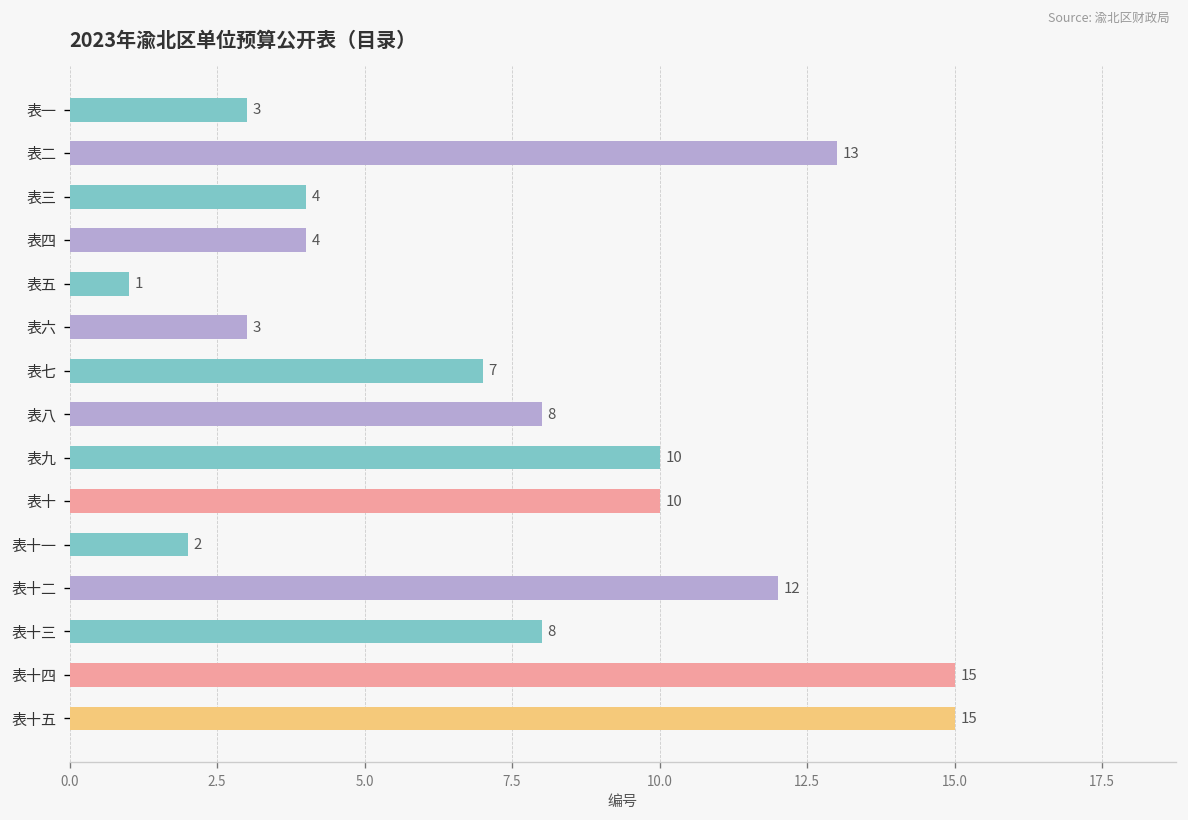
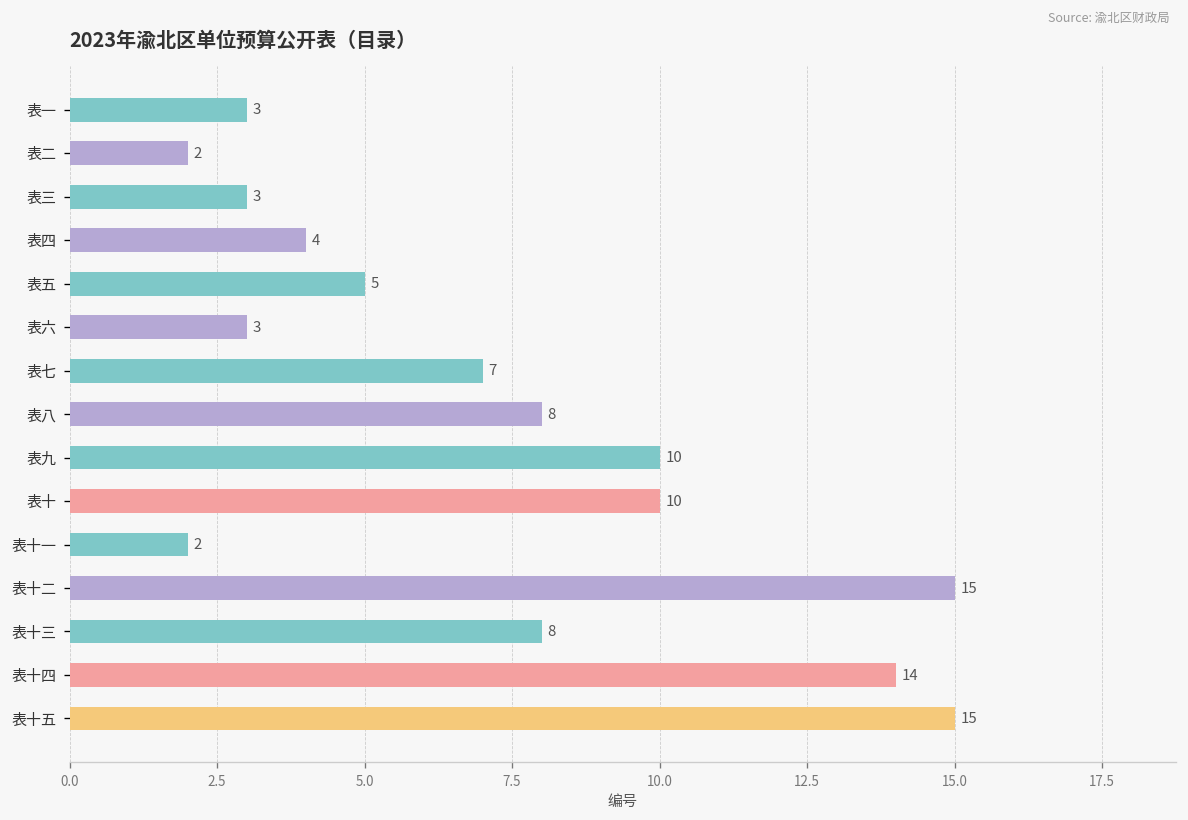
表二: 13 -> 2
表三: 4 -> 3
表五: 1 -> 5
表十二: 12 -> 15
表十四: 15 -> 14
